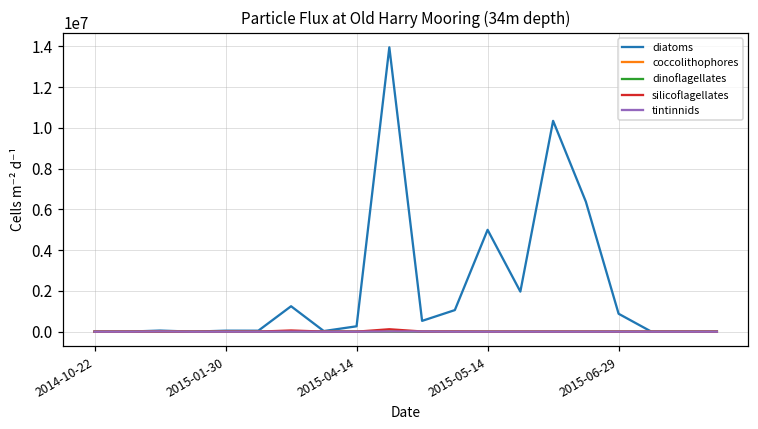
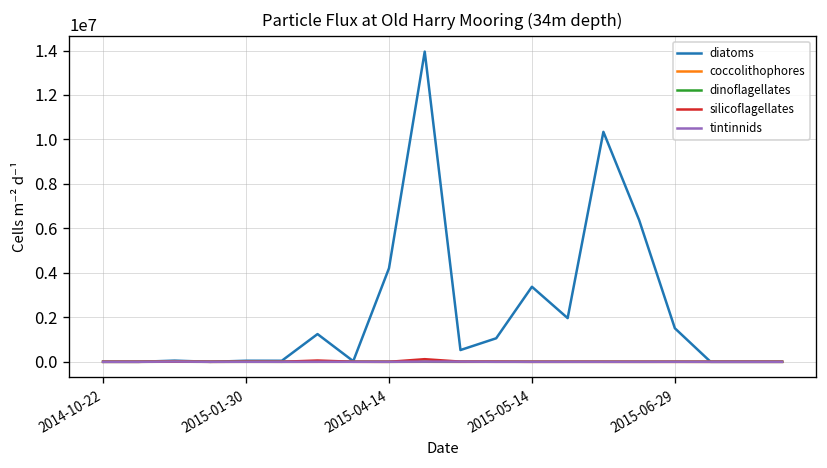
diatoms, 2015-04-14: 300000 -> 4200000
diatoms, 2015-05-14: 5000000 -> 3400000
diatoms, 2015-06-29: 900000 -> 1500000
